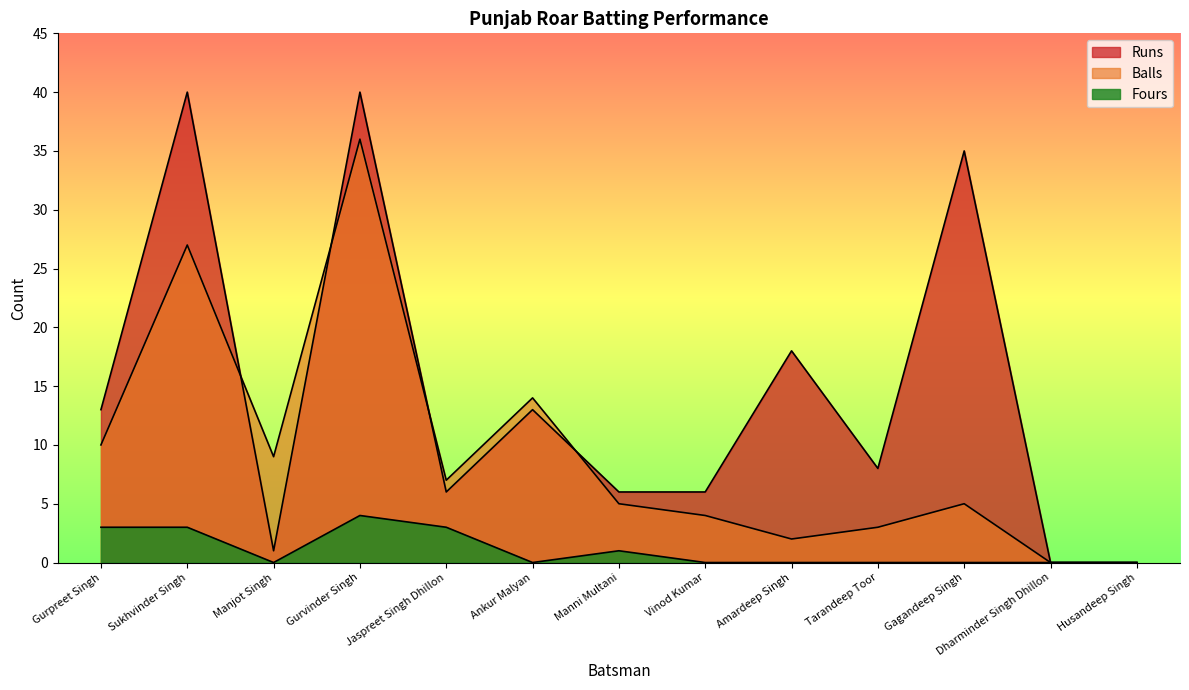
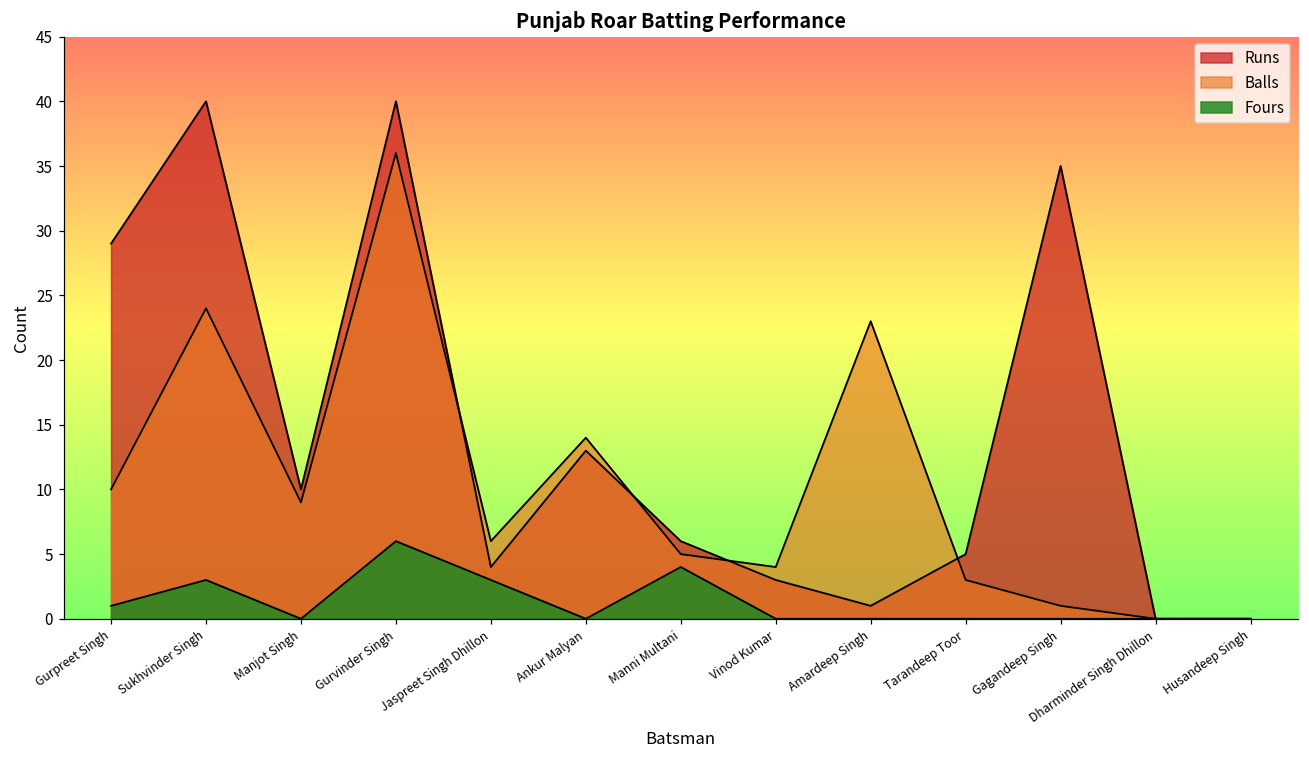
Runs, Gurpreet Singh: 13 -> 29
Fours, Gurpreet Singh: 3 -> 1
Balls, Sukhvinder Singh: 27 -> 24
Runs, Manjot Singh: 1 -> 10
Fours, Gurvinder Singh: 4 -> 6
Runs, Jaspreet Singh Dhillon: 6 -> 4
Balls, Jaspreet Singh Dhillon: 7 -> 6
Fours, Manni Multani: 1 -> 4
Runs, Vinod Kumar: 6 -> 3
Runs, Amardeep Singh: 18 -> 1
Balls, Amardeep Singh: 2 -> 23
Runs, Tarandeep Toor: 8 -> 5
Balls, Gagandeep Singh: 5 -> 1
